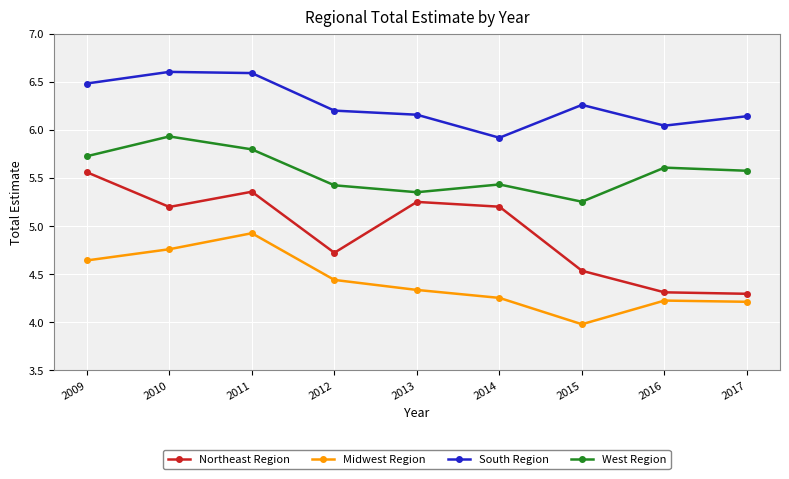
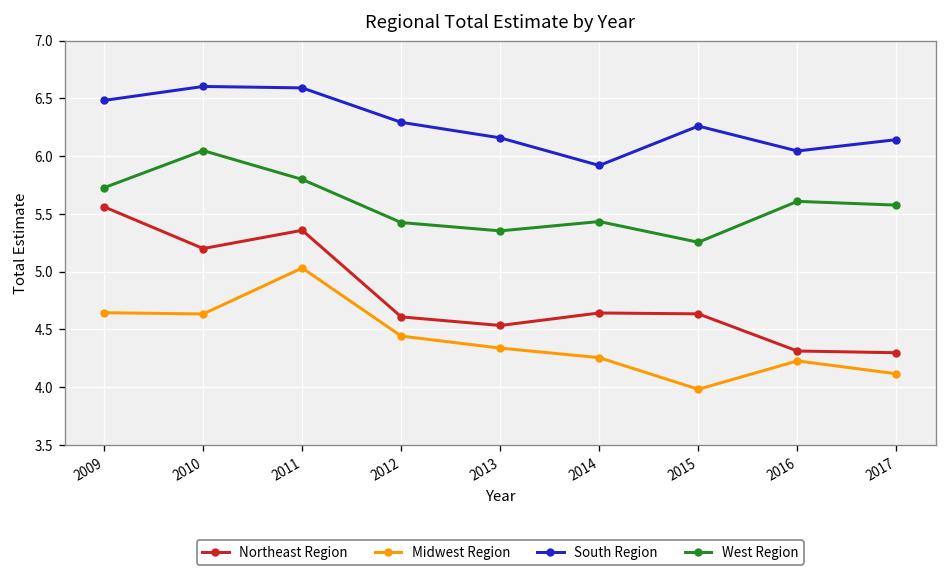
Midwest Region, 2010: 4.8 -> 4.6
West Region, 2010: 5.9 -> 6.0
Midwest Region, 2011: 4.9 -> 5.0
Northeast Region, 2012: 4.7 -> 4.6
South Region, 2012: 6.2 -> 6.3
Northeast Region, 2013: 5.3 -> 4.5
Northeast Region, 2014: 5.2 -> 4.6
Northeast Region, 2015: 4.5 -> 4.6
Midwest Region, 2017: 4.2 -> 4.1
